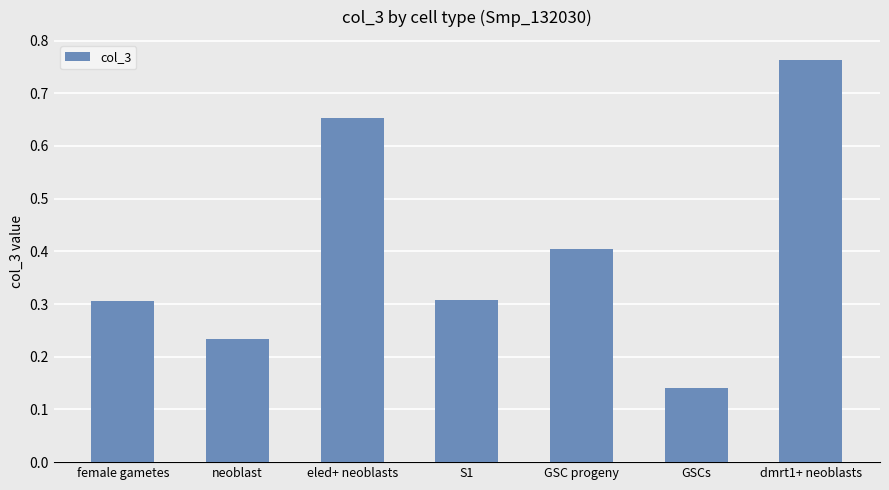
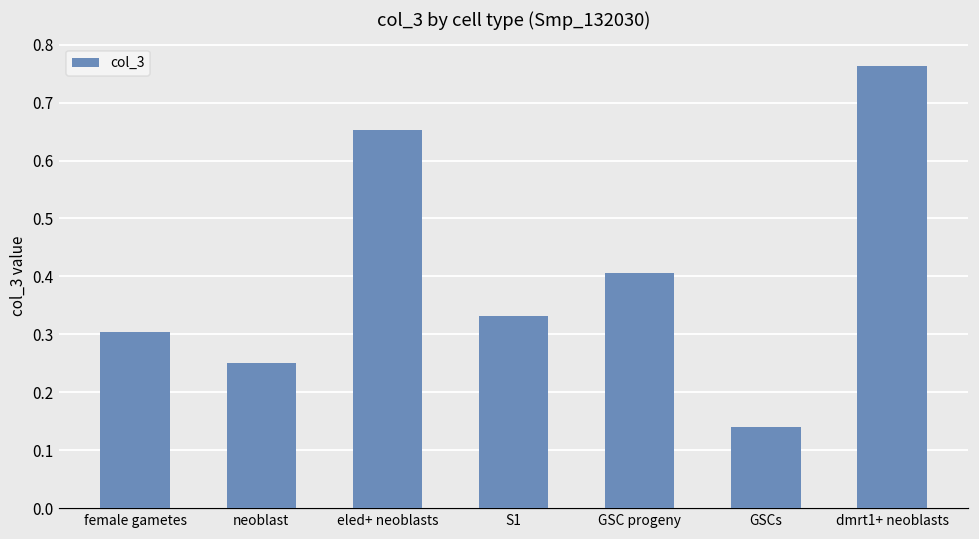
neoblast: 0.23 -> 0.25
S1: 0.31 -> 0.33
